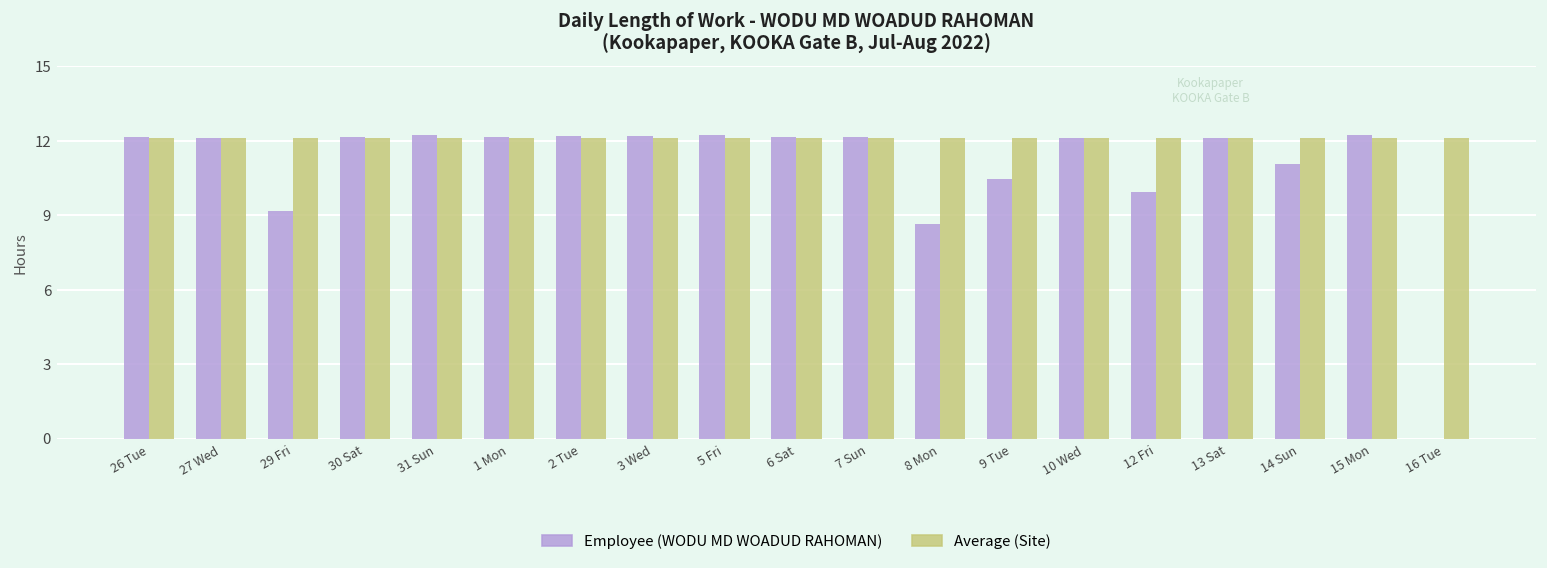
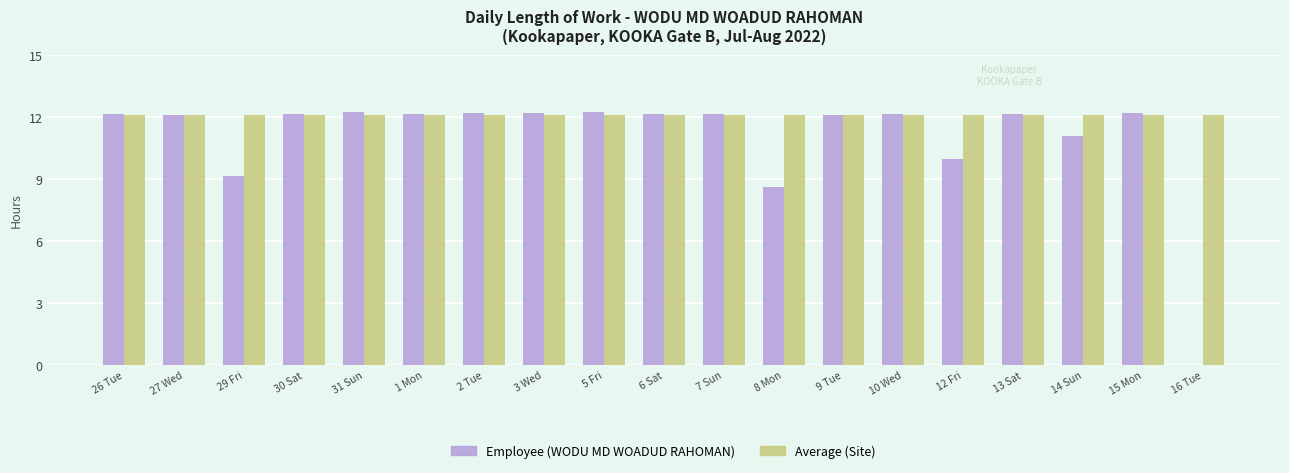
Employee (WODU MD WOADUD RAHOMAN), 9 Tue: 10.5 -> 12.1
